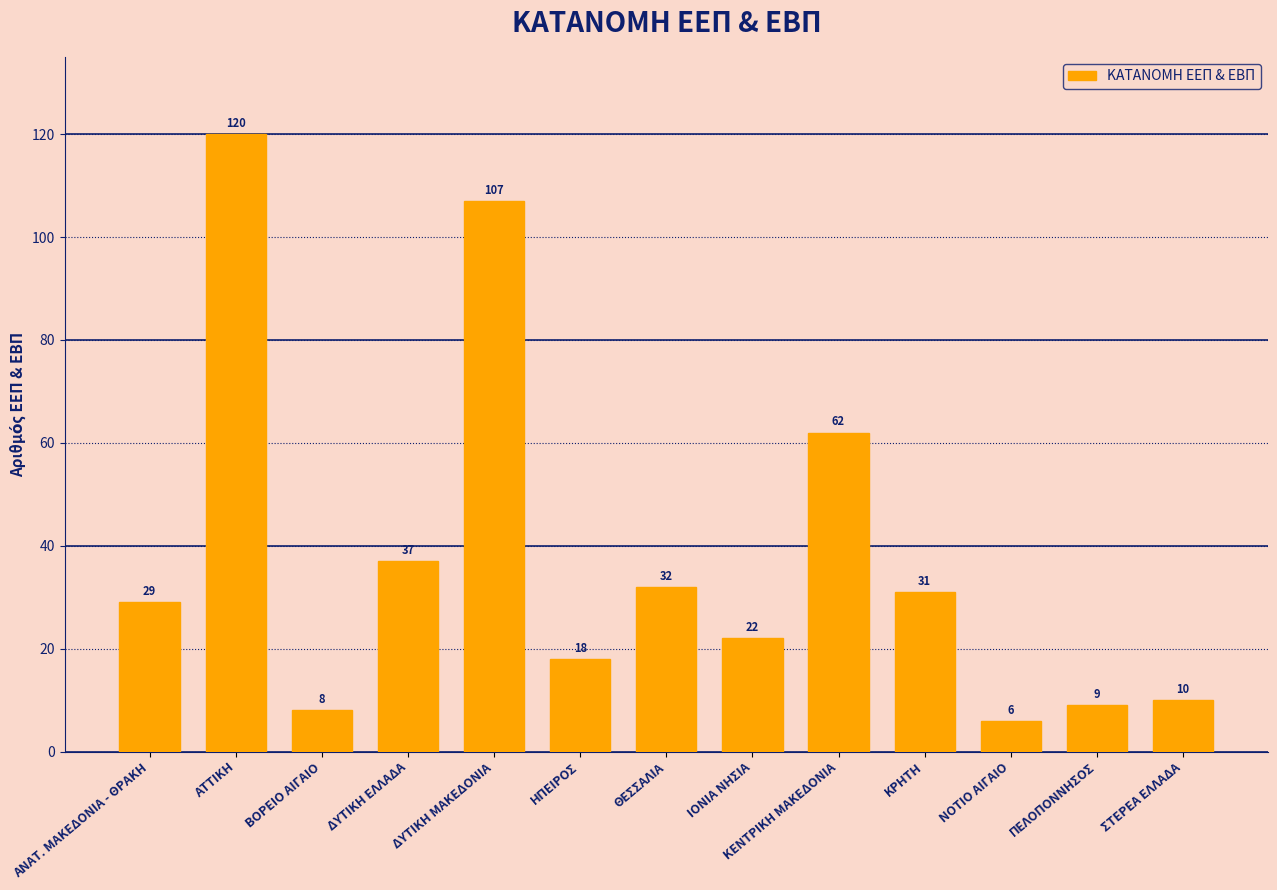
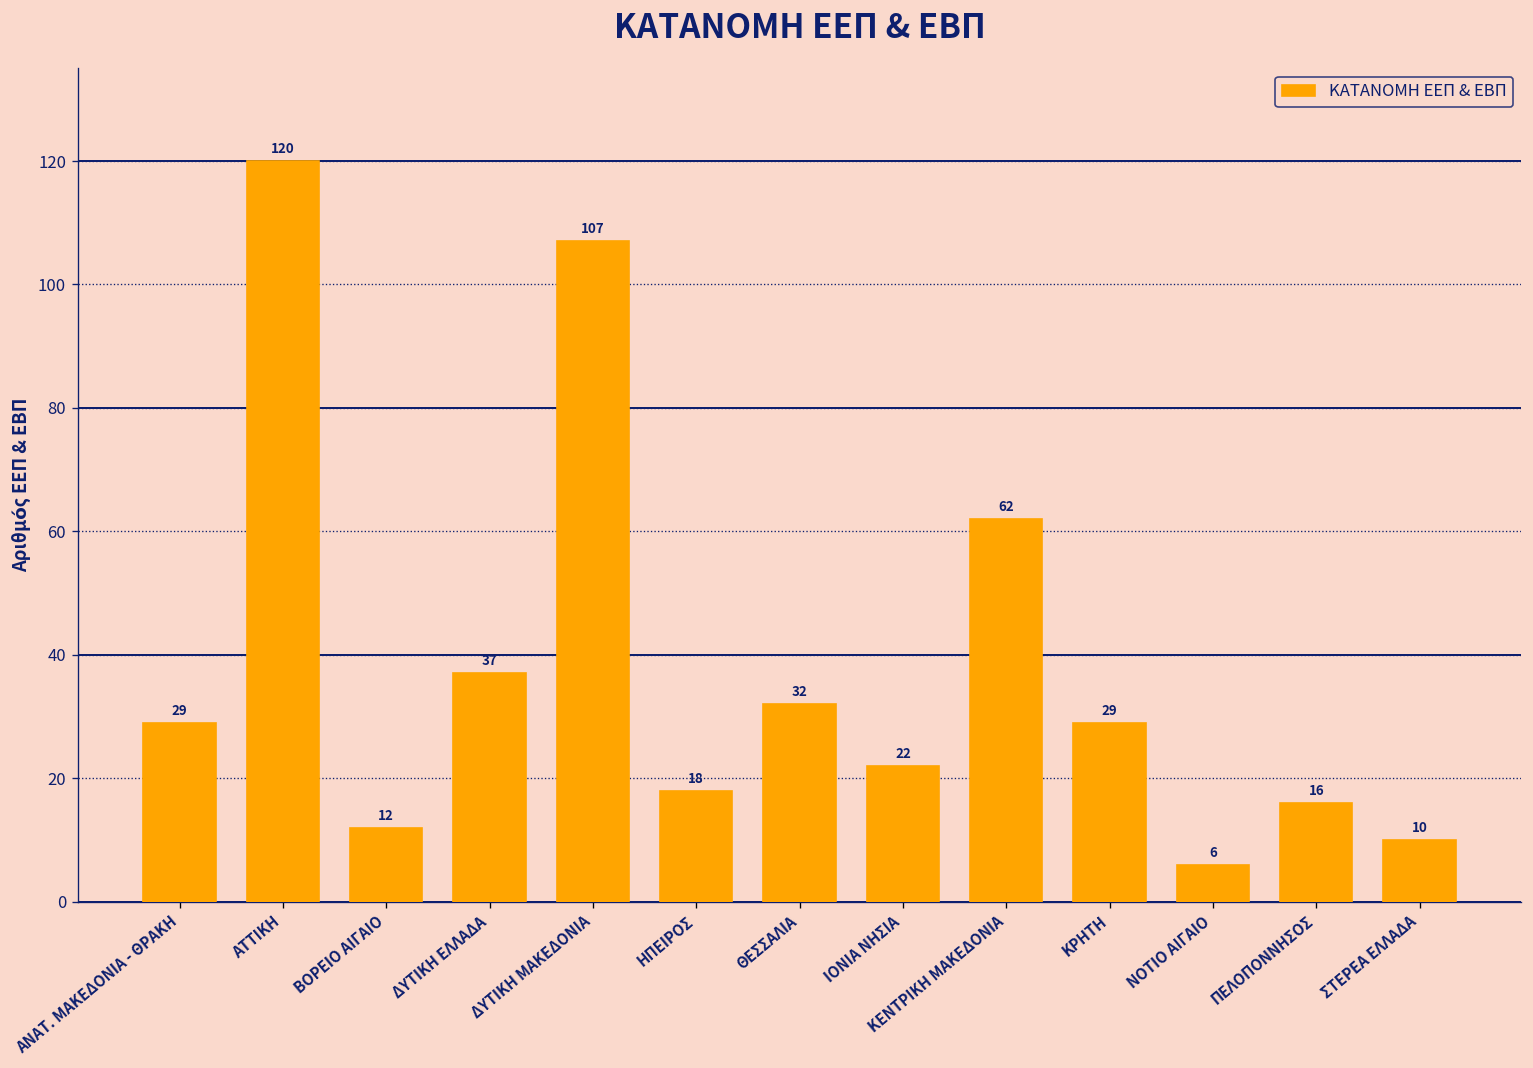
ΒΟΡΕΙΟ ΑΙΓΑΙΟ: 8 -> 12
ΚΡΗΤΗ: 31 -> 29
ΠΕΛΟΠΟΝΝΗΣΟΣ: 9 -> 16
